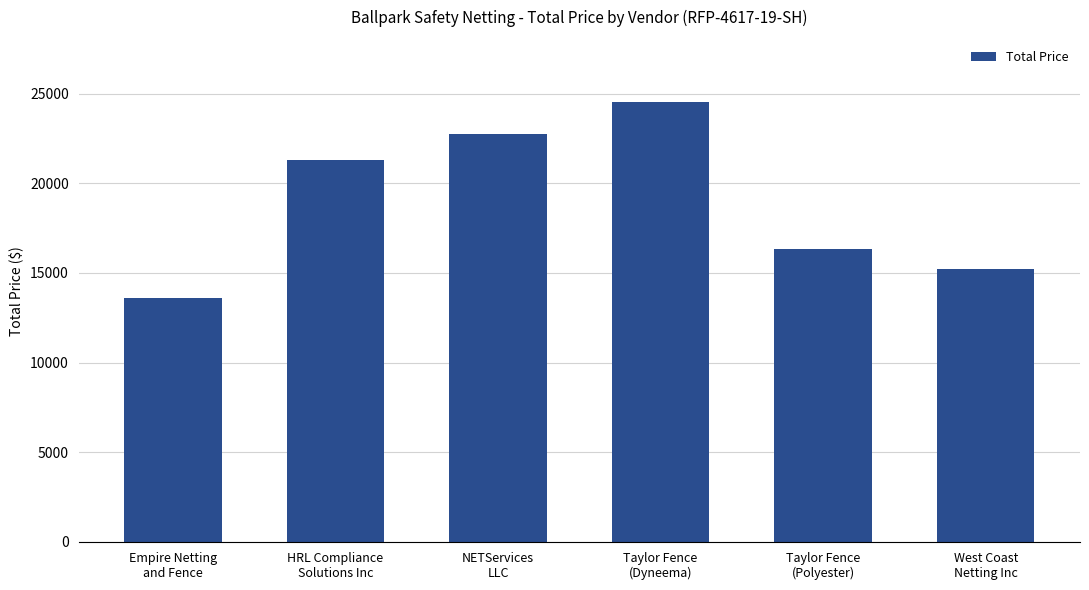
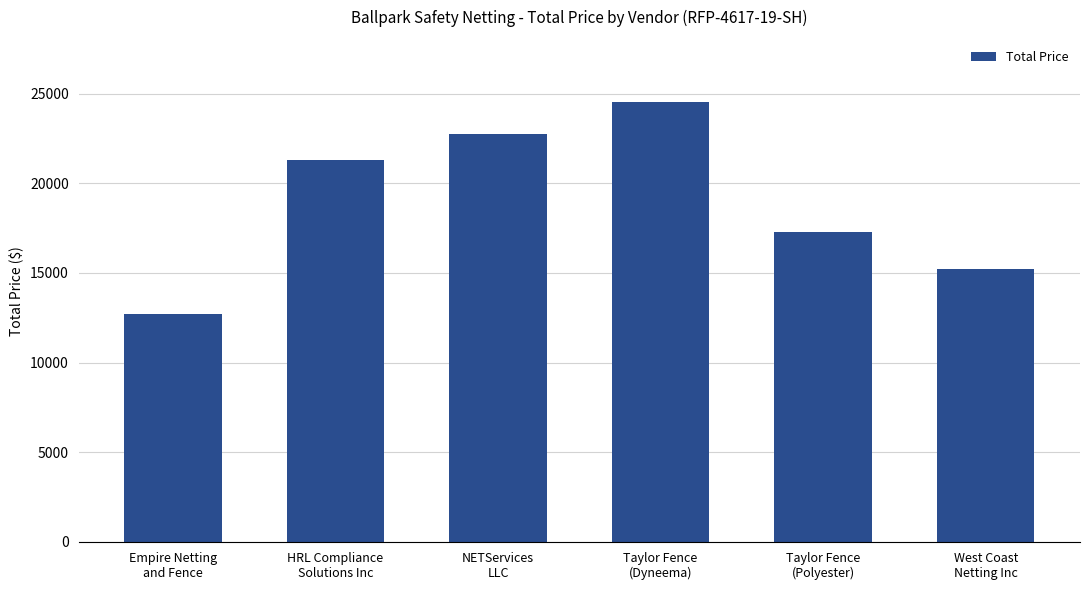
Empire Netting and Fence: 13600 -> 12700
Taylor Fence (Polyester): 16300 -> 17300
